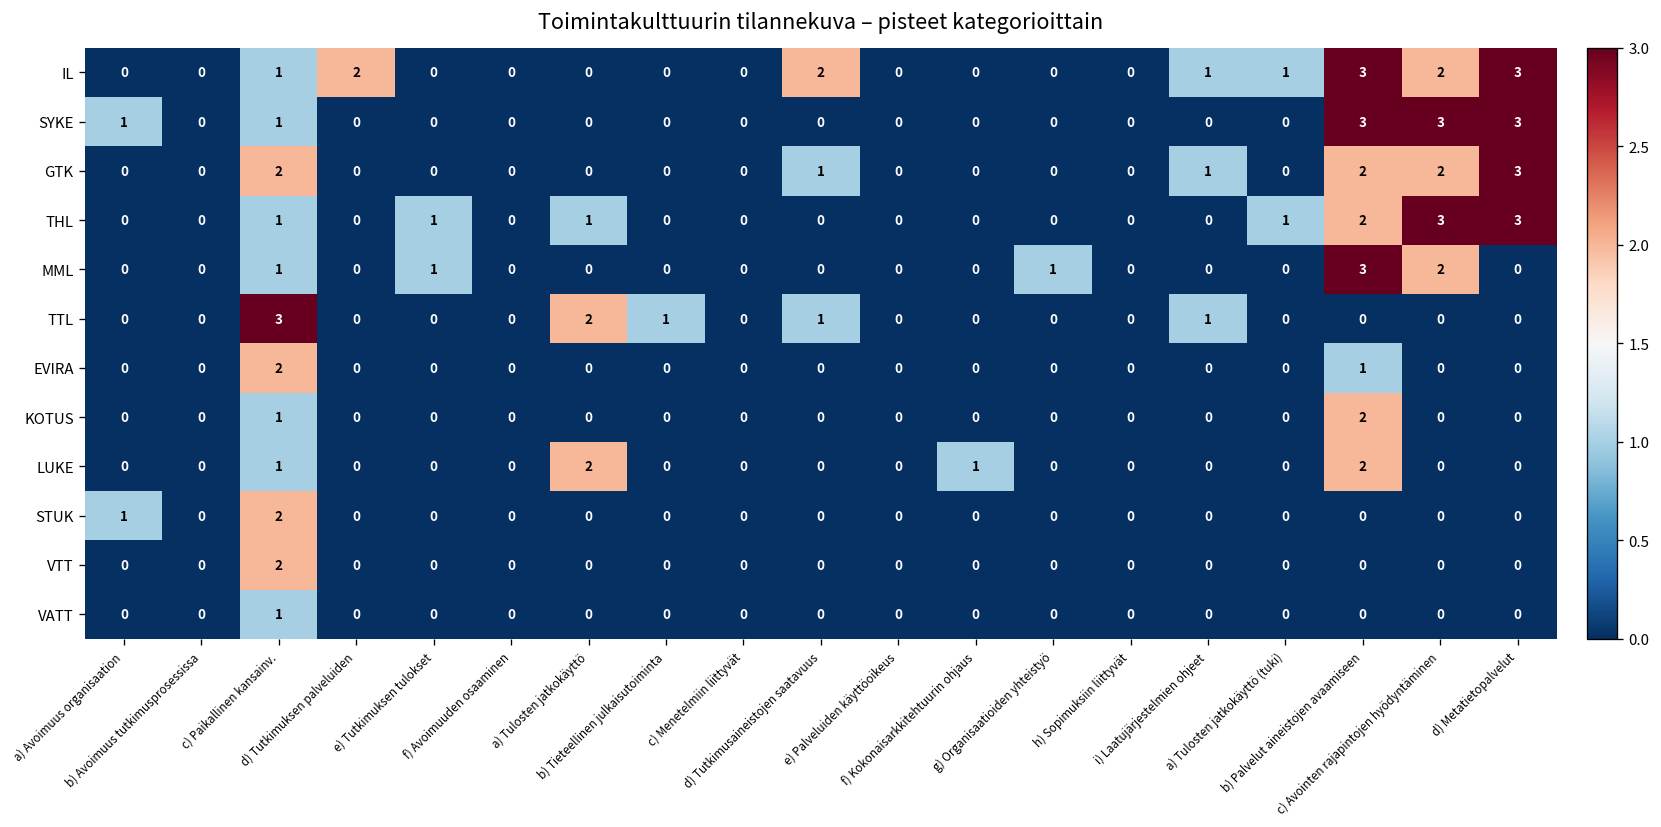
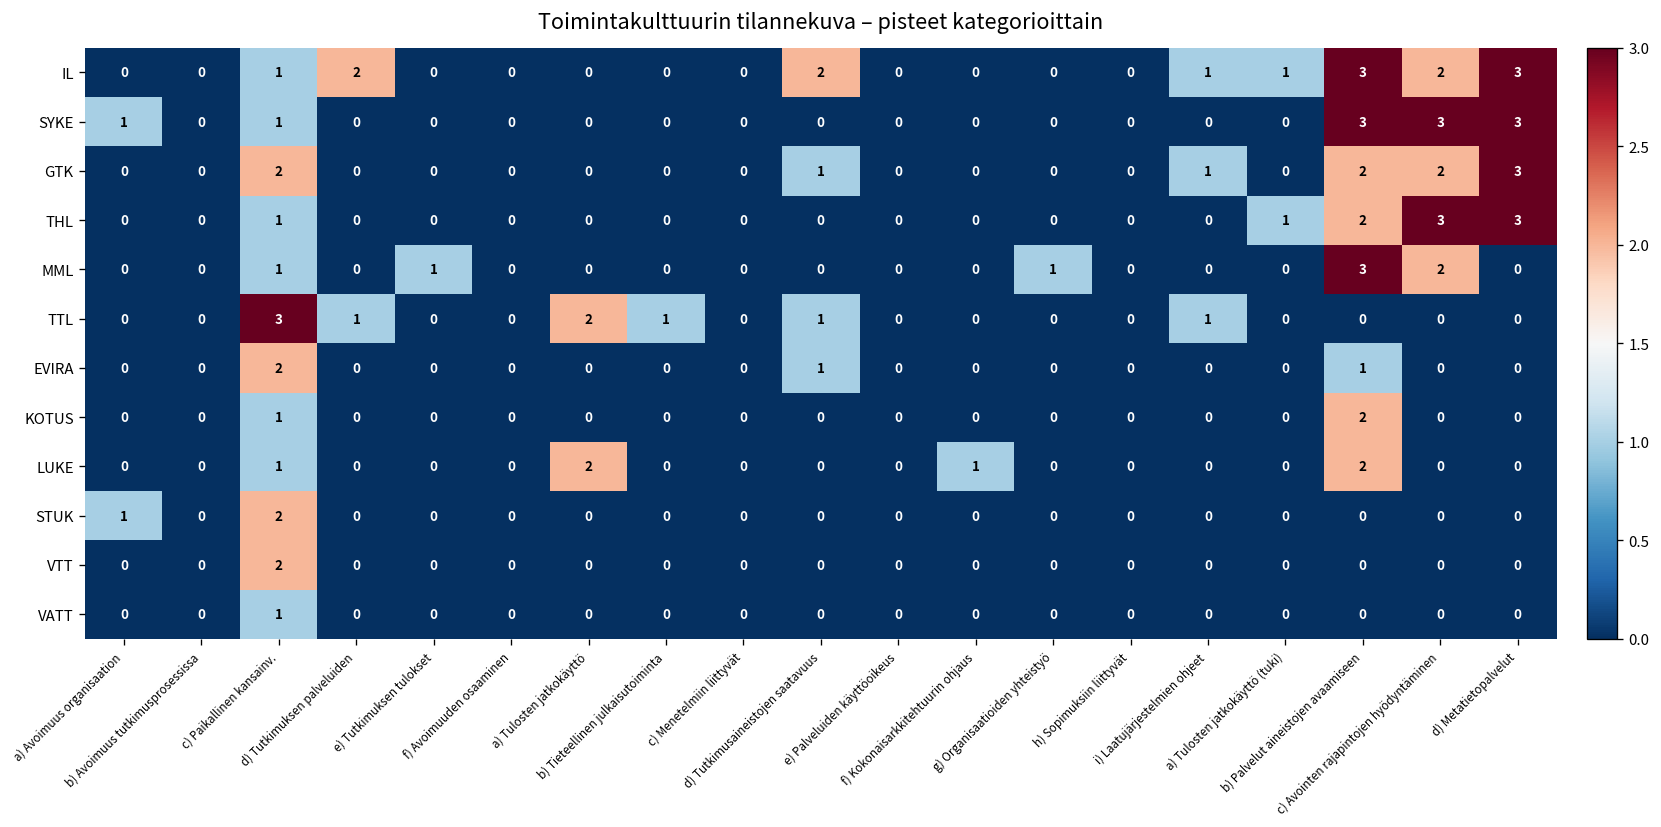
THL, e) Tutkimuksen tulokset: 1 -> 0
THL, a) Tulosten jatkokäyttö: 1 -> 0
TTL, d) Tutkimuksen palveluiden: 0 -> 1
EVIRA, d) Tutkimusaineistojen saatavuus: 0 -> 1
